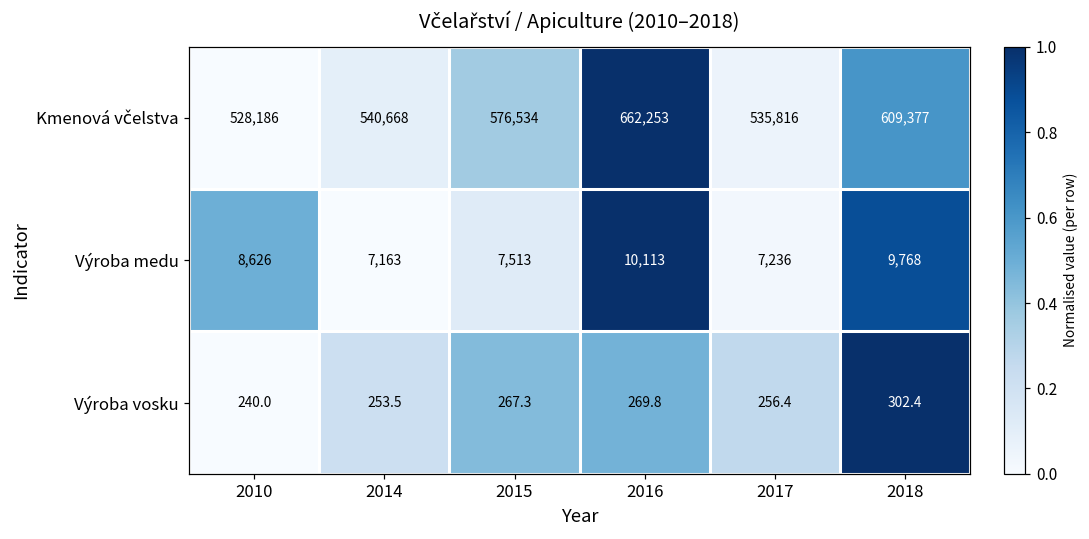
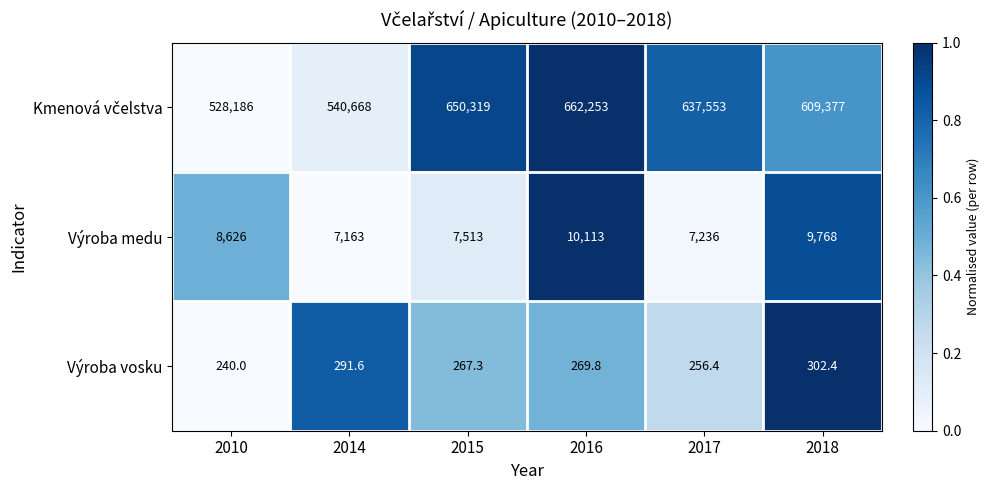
Kmenová včelstva, 2015: 576,534 -> 650,319
Kmenová včelstva, 2017: 535,816 -> 637,553
Výroba vosku, 2014: 253.5 -> 291.6
